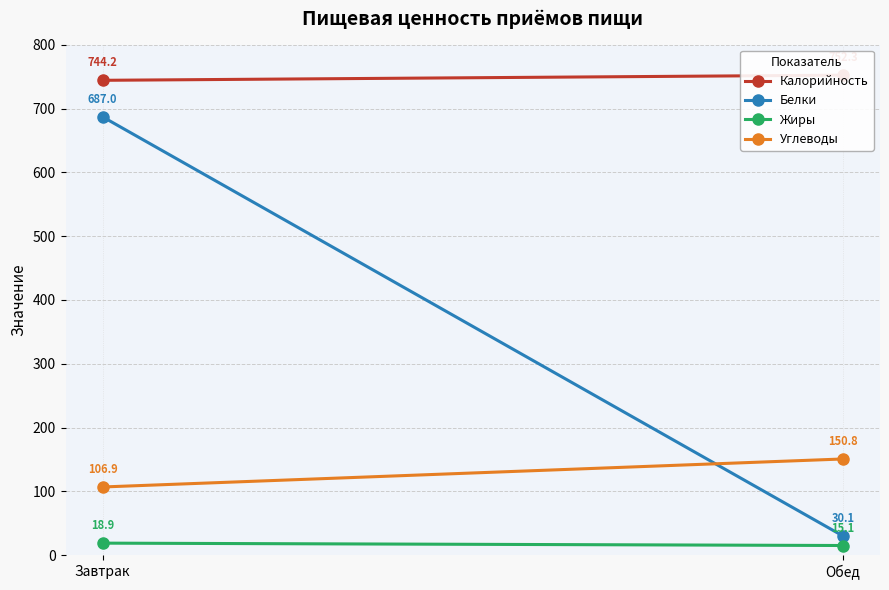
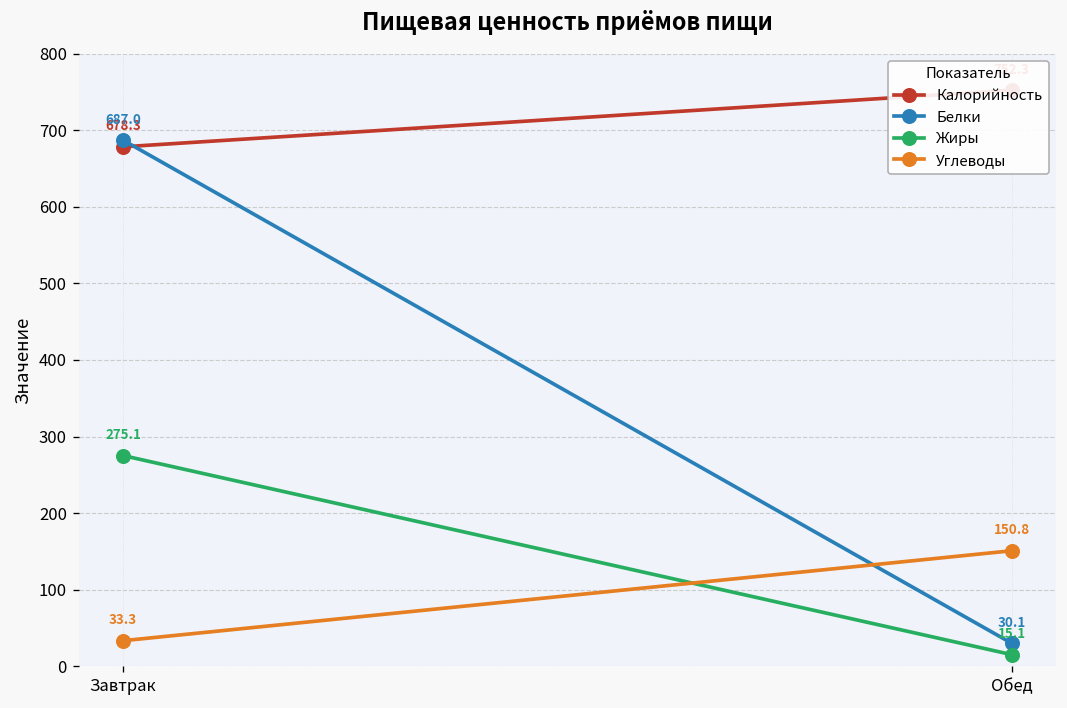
Калорийность, Завтрак: 744.2 -> 678.3
Жиры, Завтрак: 18.9 -> 275.1
Углеводы, Завтрак: 106.9 -> 33.3
